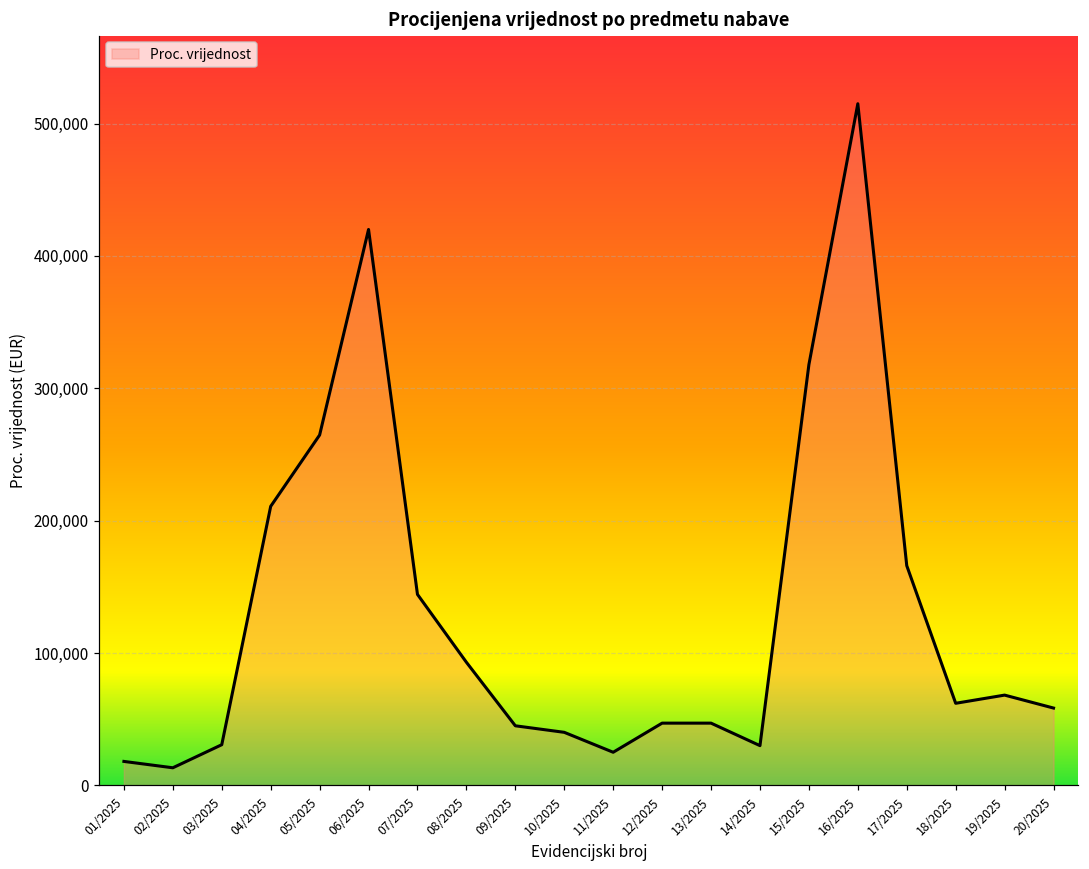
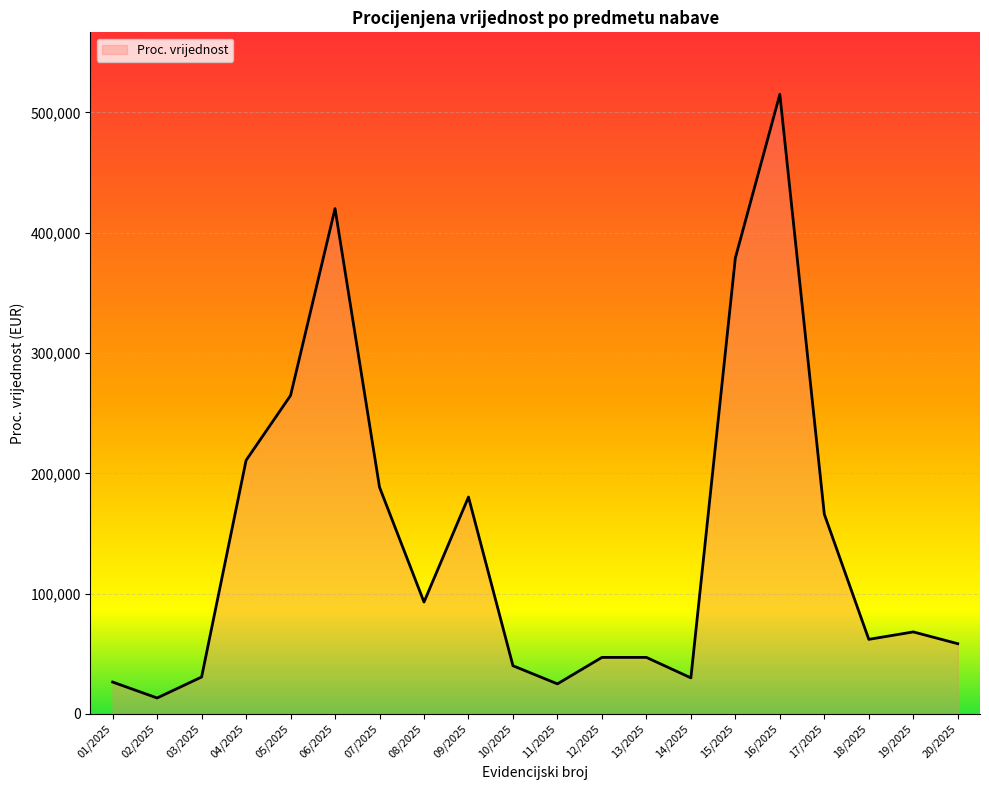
01/2025: 18,000 -> 27,000
07/2025: 144,000 -> 188,000
09/2025: 45,000 -> 180,000
15/2025: 318,000 -> 379,000
